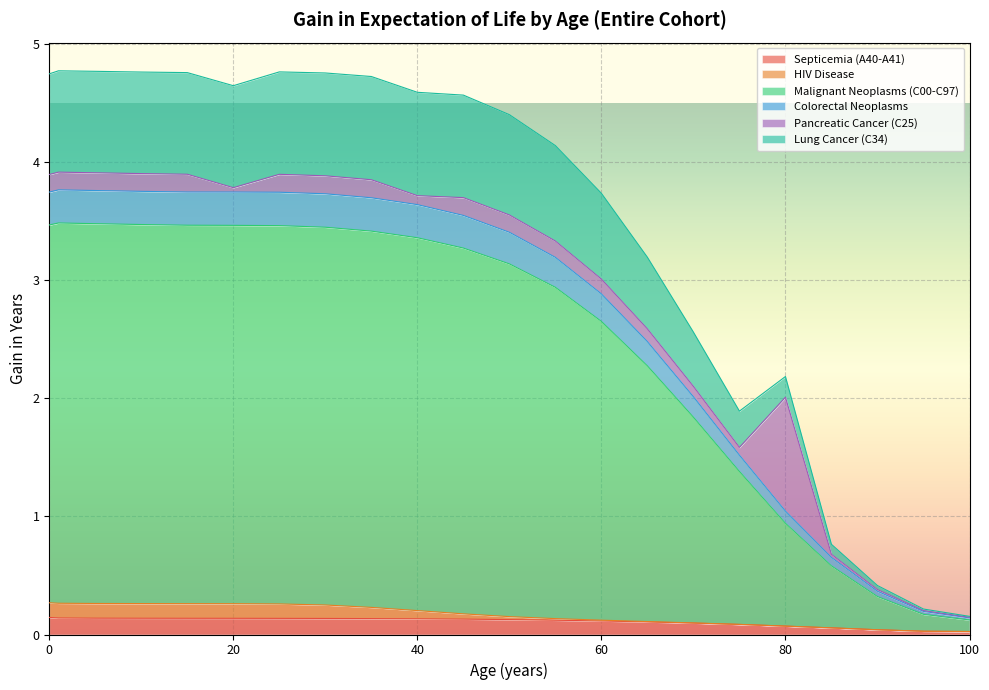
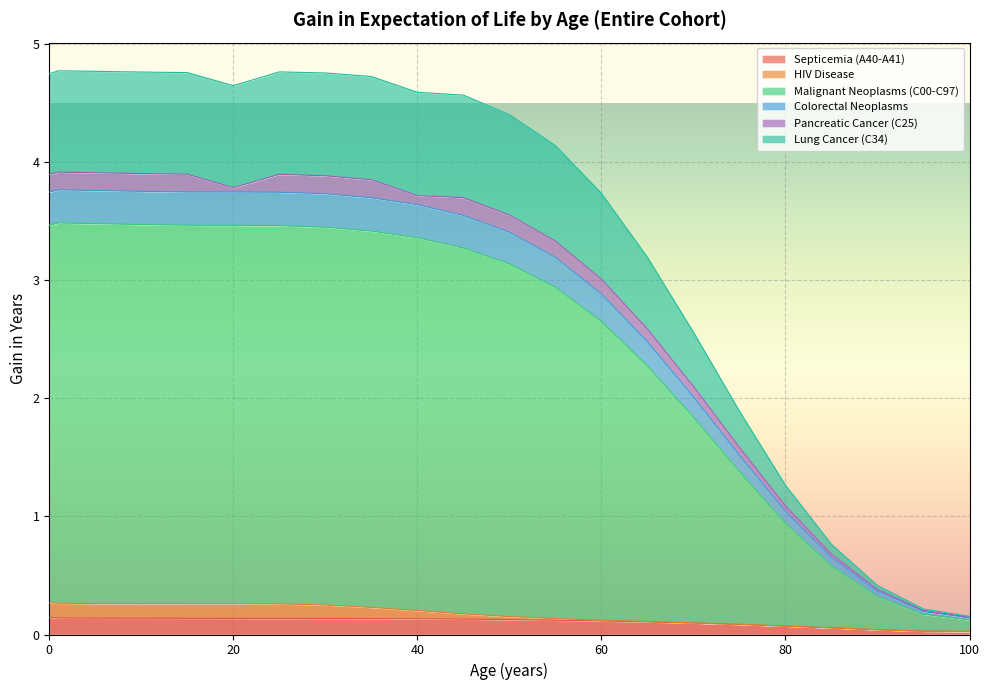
Pancreatic Cancer (C25), 80: 0.96 -> 0.04
